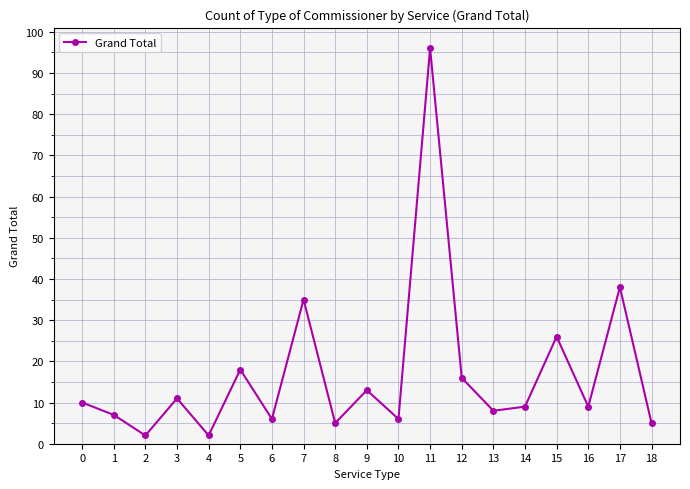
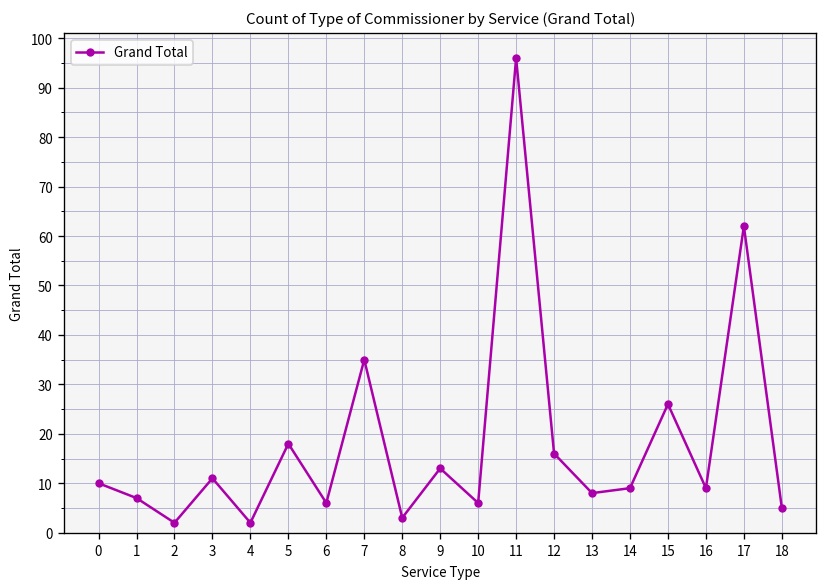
8: 5 -> 3
17: 38 -> 62
